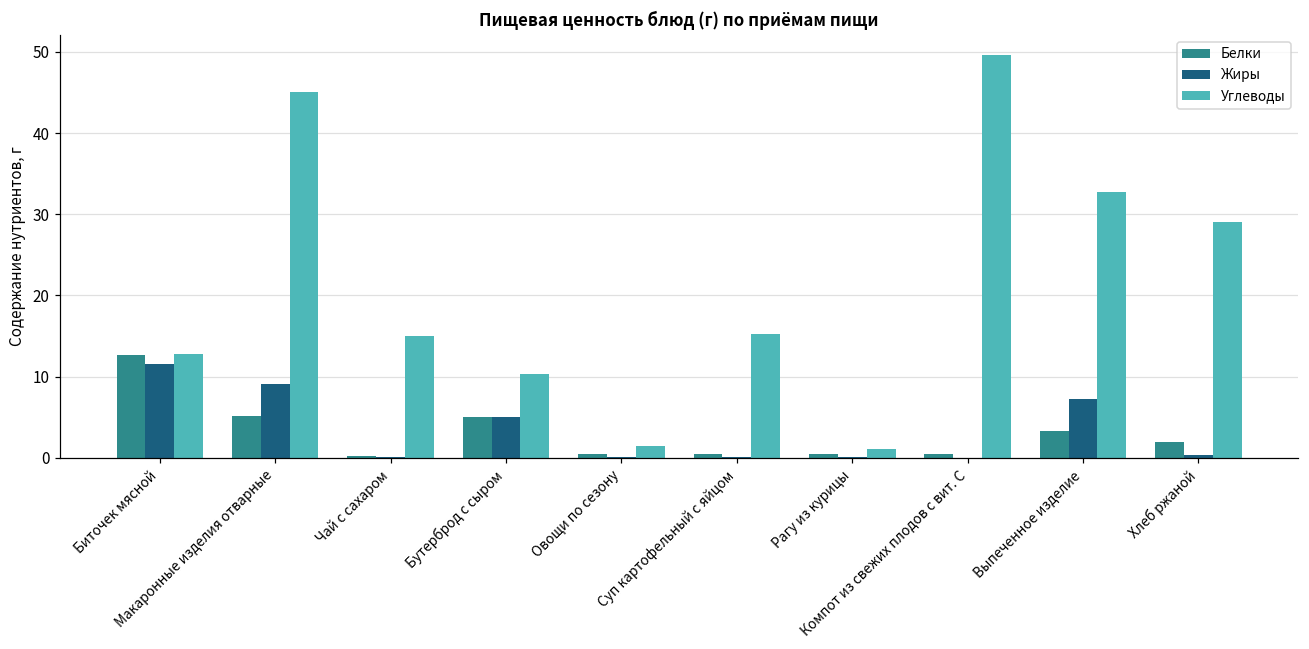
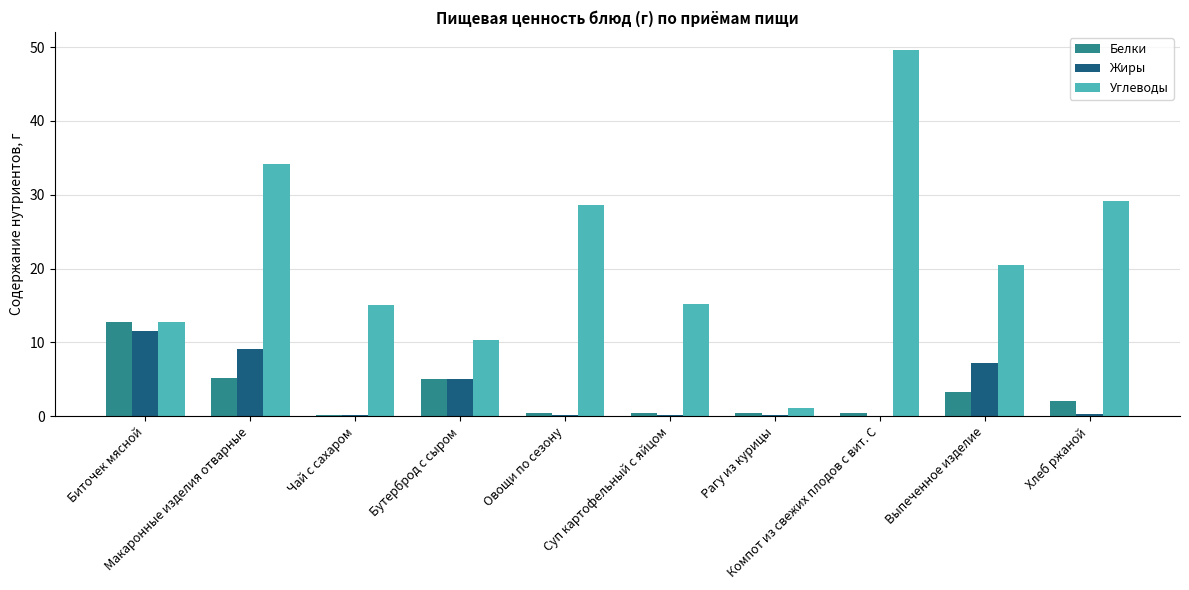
Углеводы, Макаронные изделия отварные: 45 -> 34
Углеводы, Овощи по сезону: 2 -> 29
Углеводы, Выпеченное изделие: 33 -> 21
